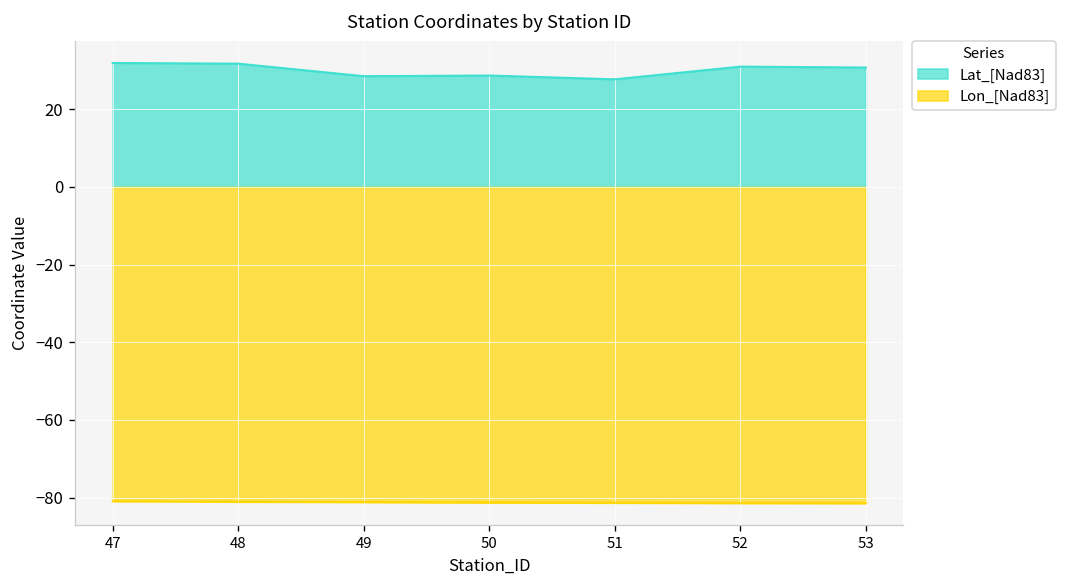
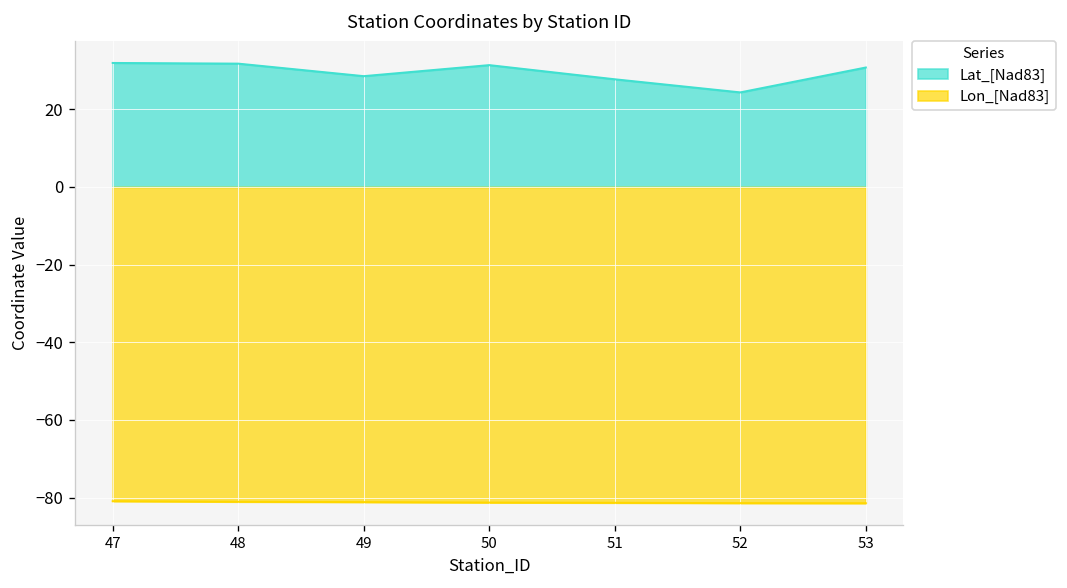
Lat_[Nad83], 50: 29 -> 31
Lat_[Nad83], 52: 31 -> 24
